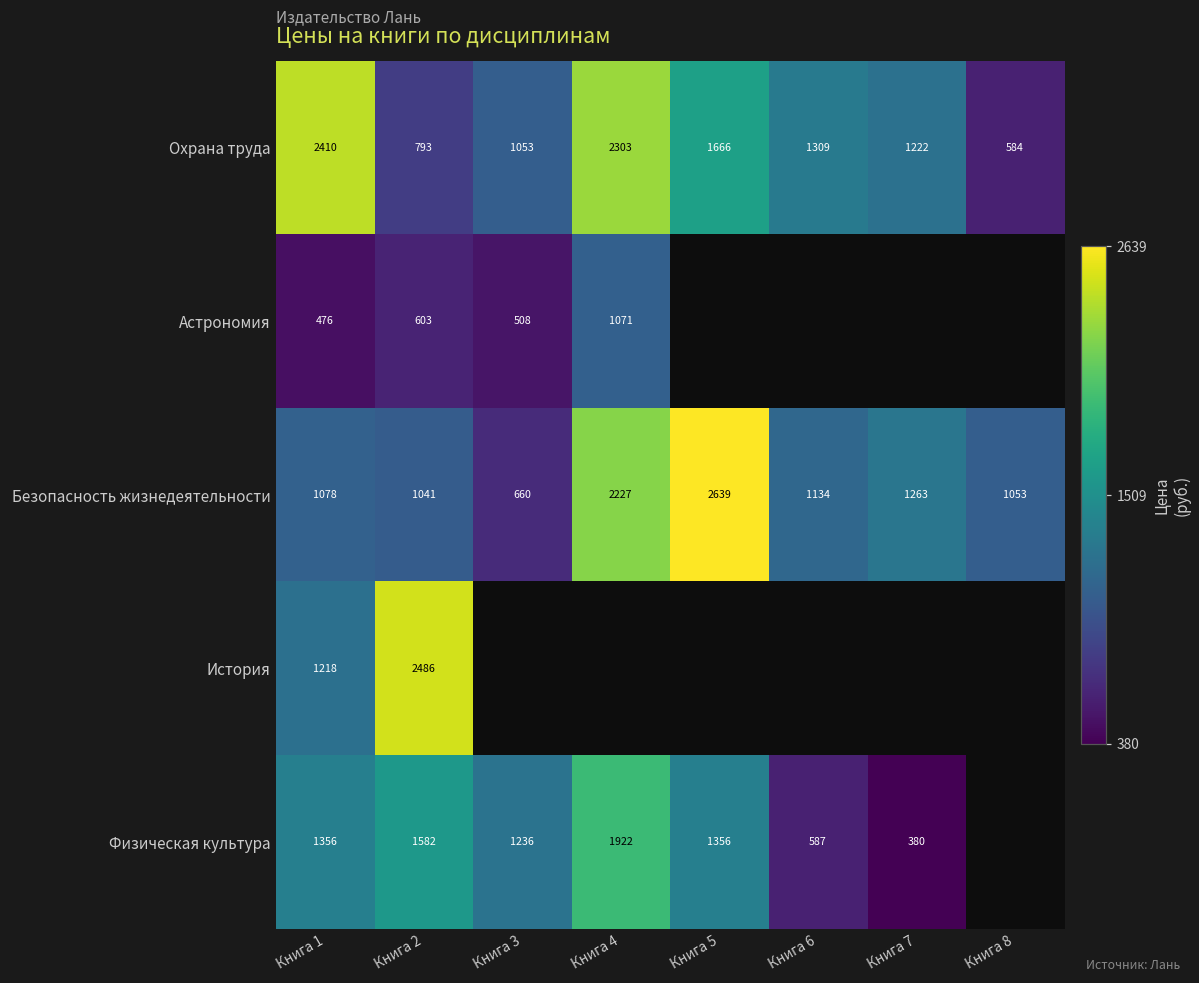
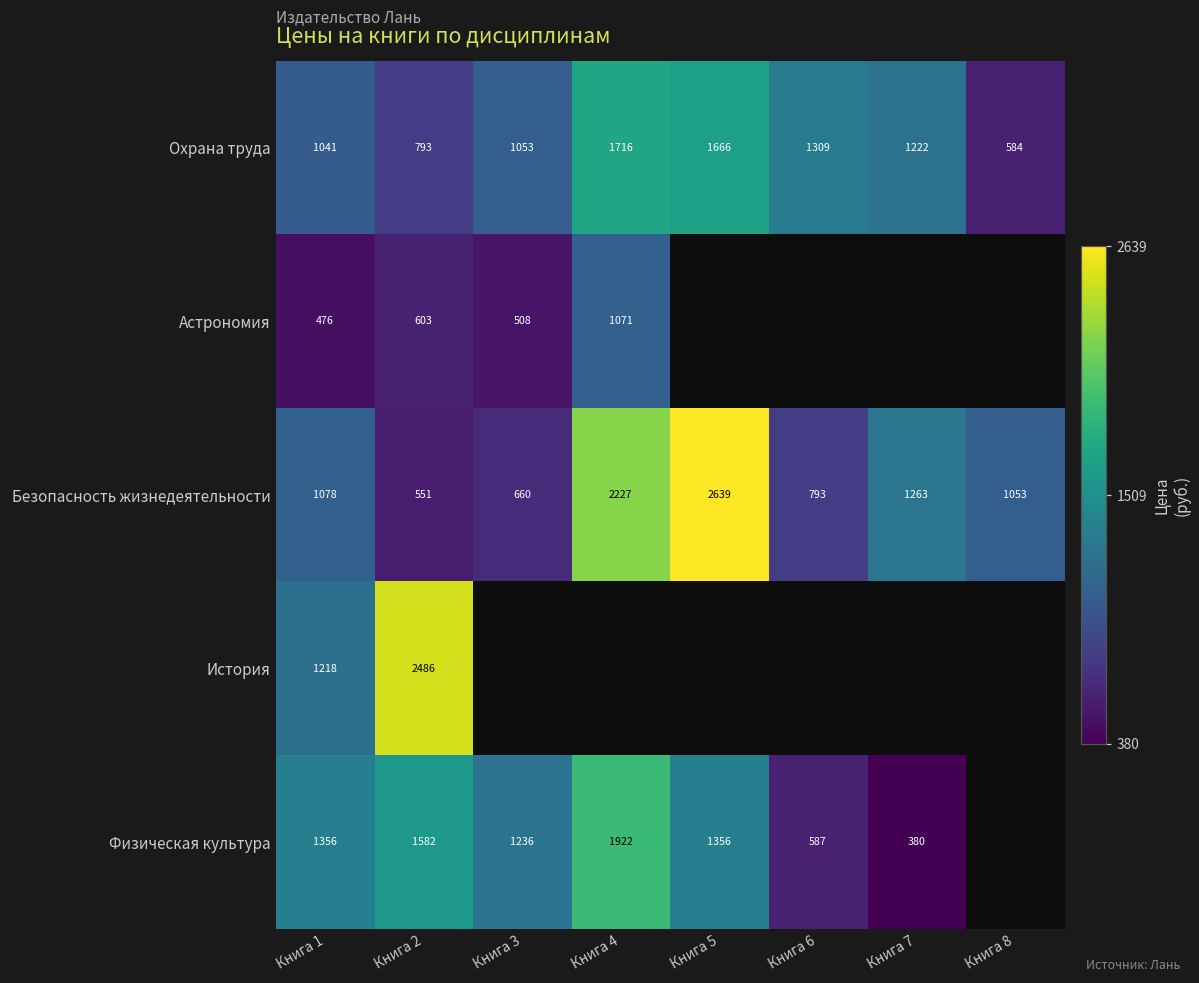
Охрана труда, Книга 1: 2410 -> 1041
Охрана труда, Книга 4: 2303 -> 1716
Безопасность жизнедеятельности, Книга 2: 1041 -> 551
Безопасность жизнедеятельности, Книга 6: 1134 -> 793
